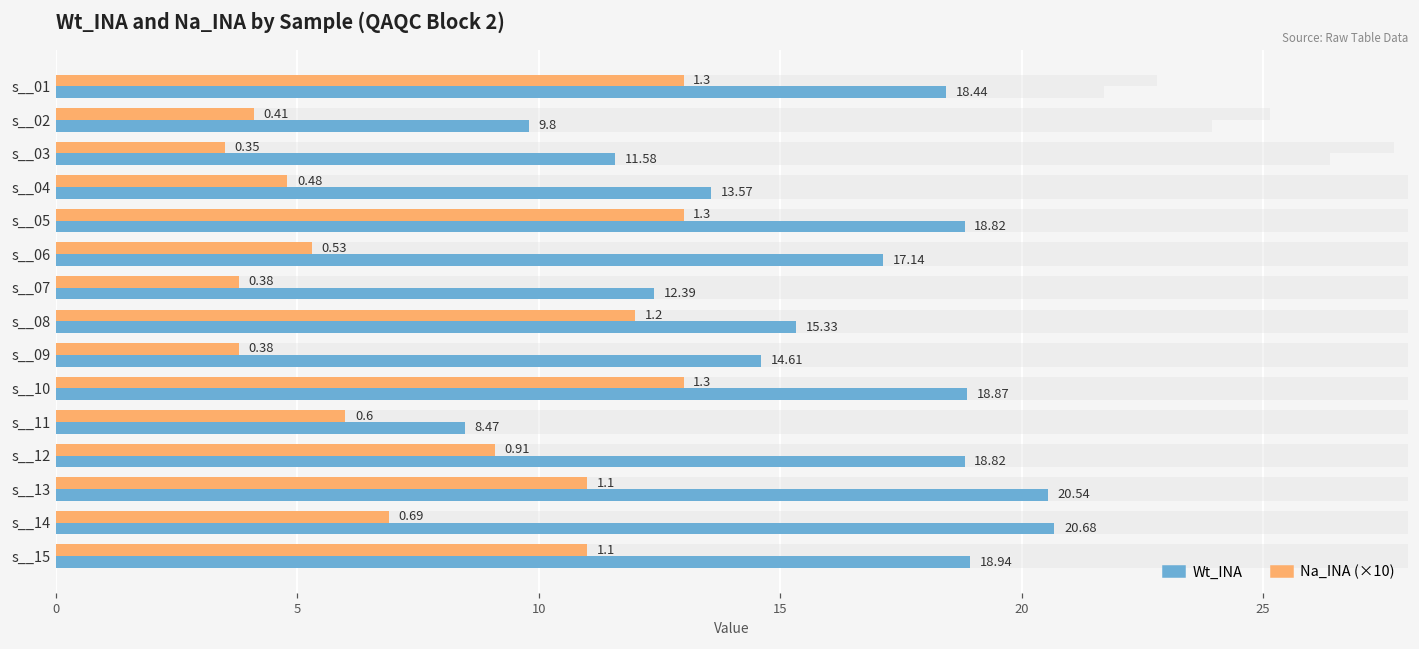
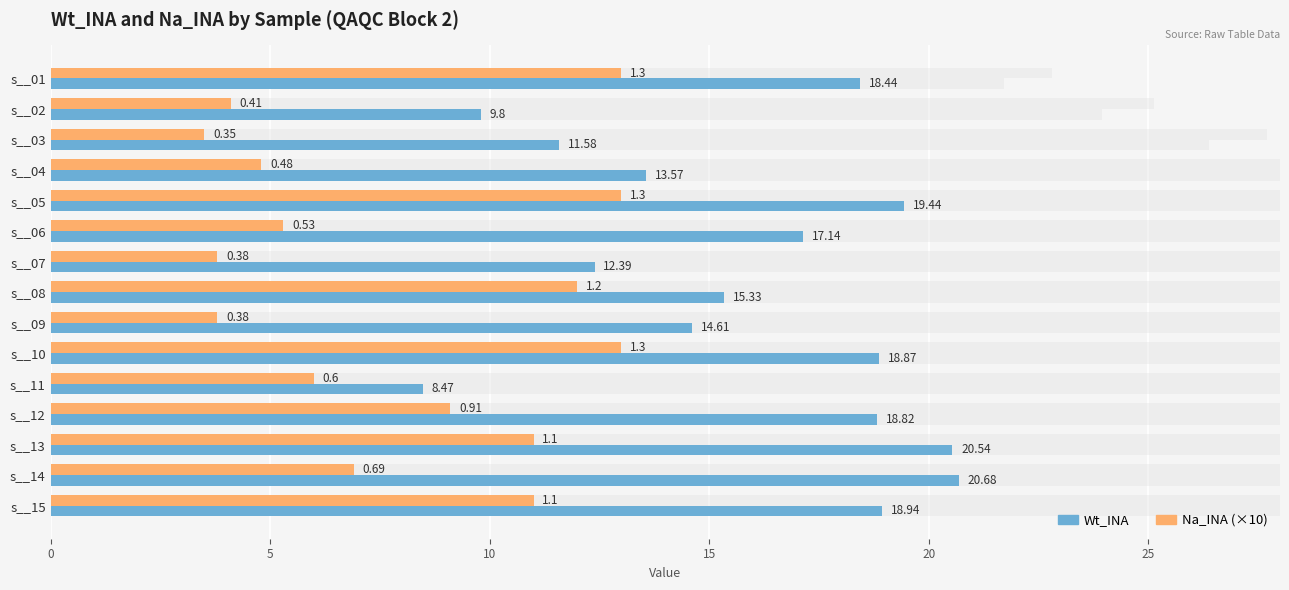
Wt_INA, s__05: 18.82 -> 19.44
